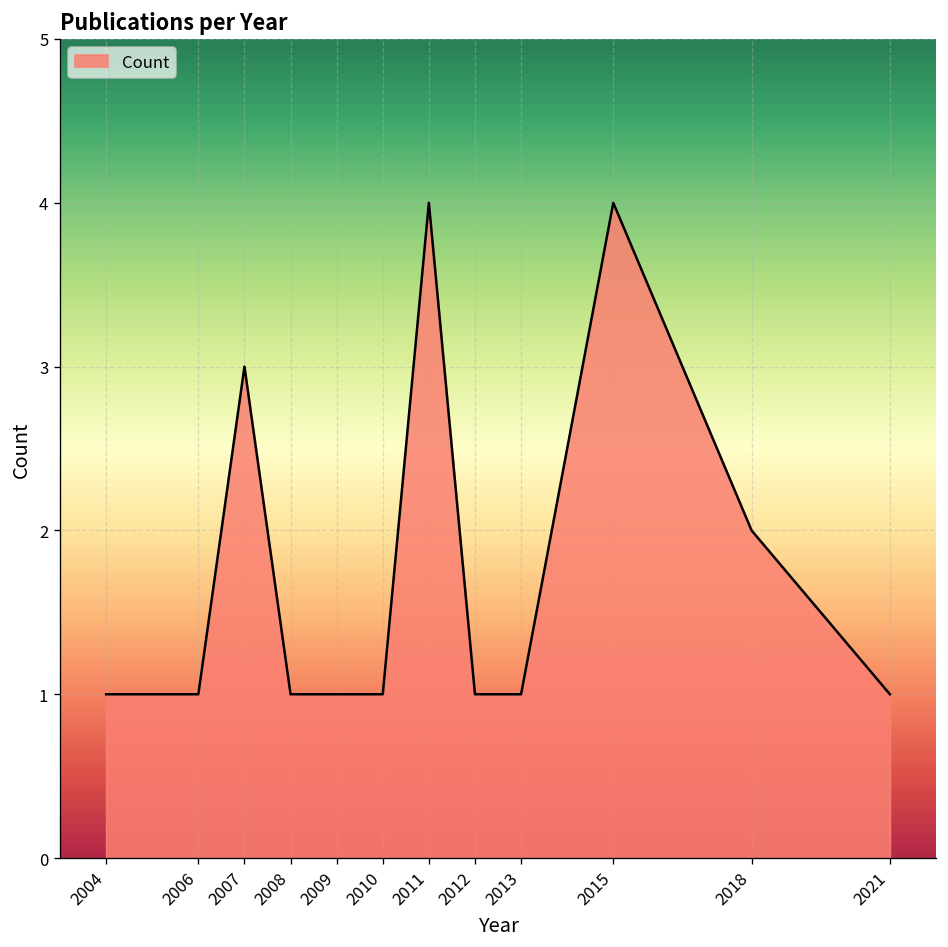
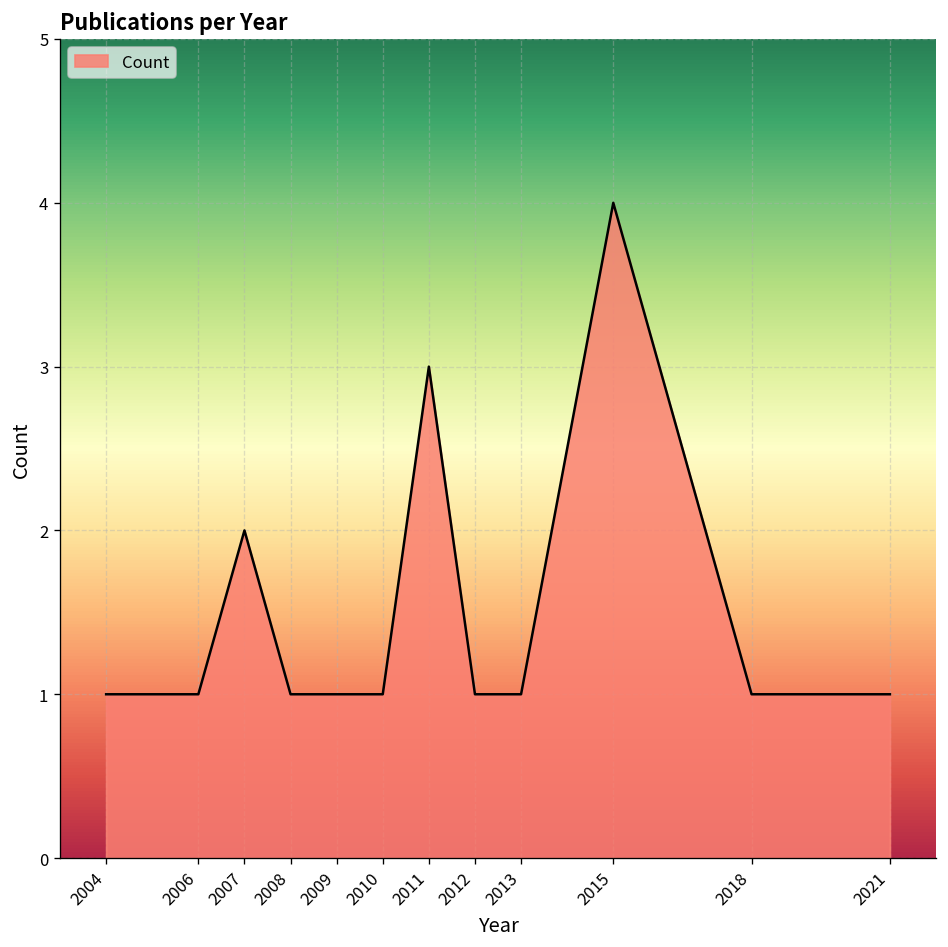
2007: 3 -> 2
2011: 4 -> 3
2018: 2 -> 1
